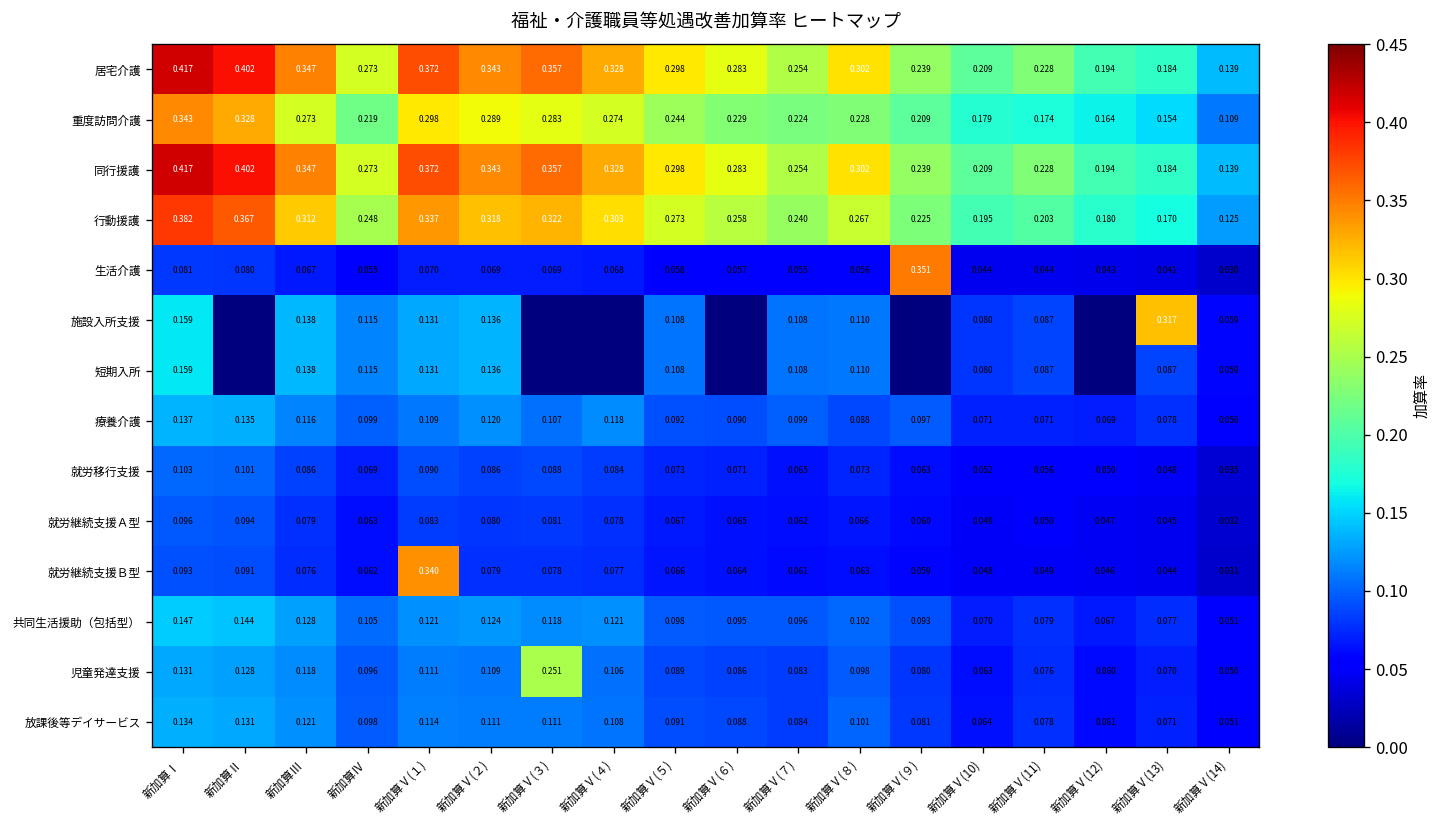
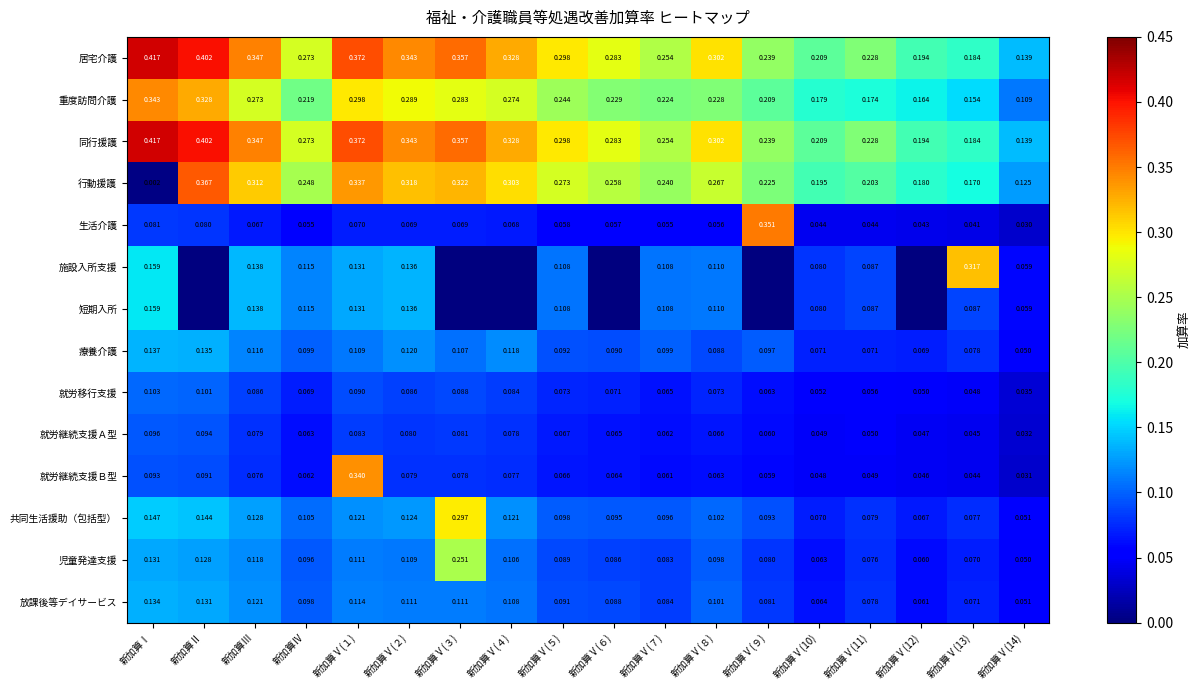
行動援護, 新加算Ⅰ: 0.382 -> 0.002
共同生活援助（包括型）, 新加算Ⅴ(３): 0.118 -> 0.297
